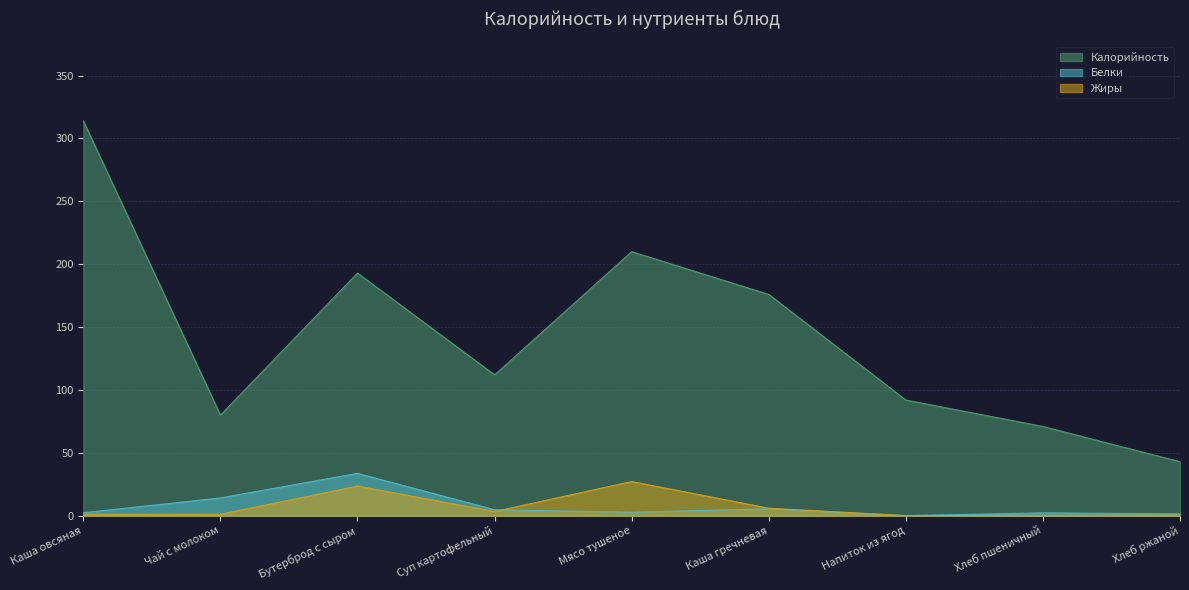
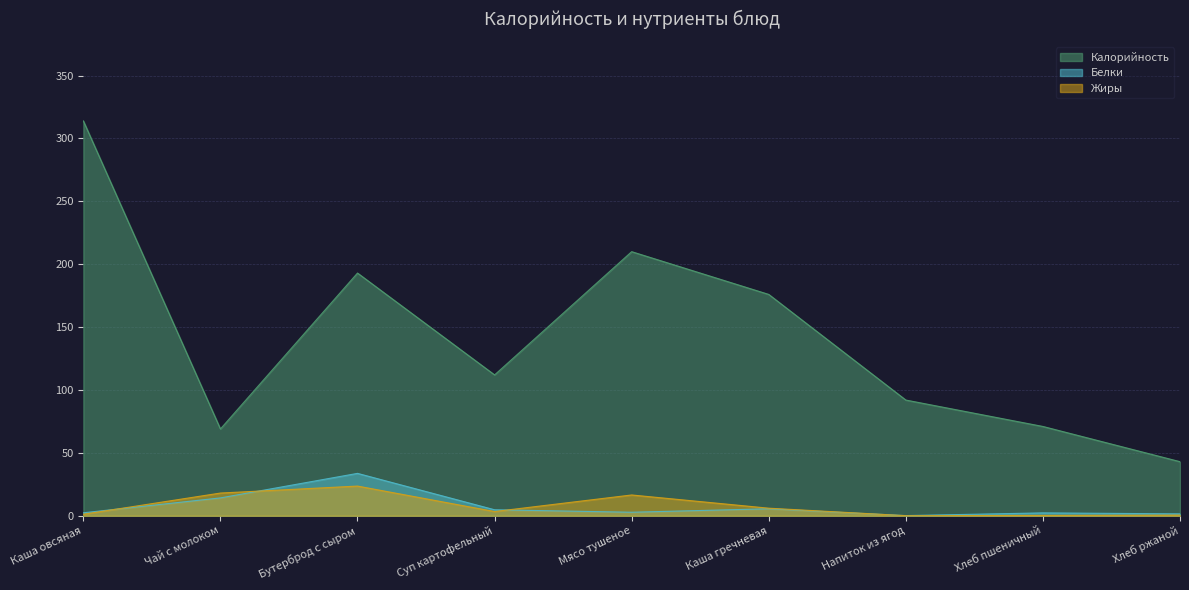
Калорийность, Чай с молоком: 80 -> 69
Жиры, Чай с молоком: 1 -> 18
Жиры, Мясо тушеное: 27 -> 17
